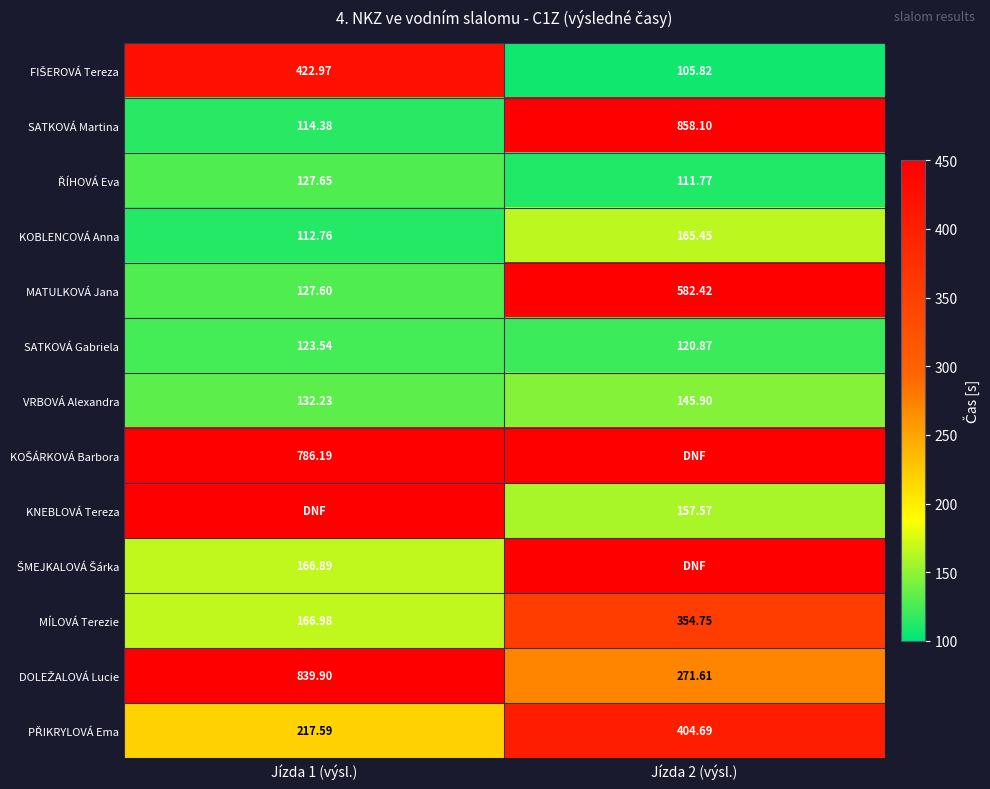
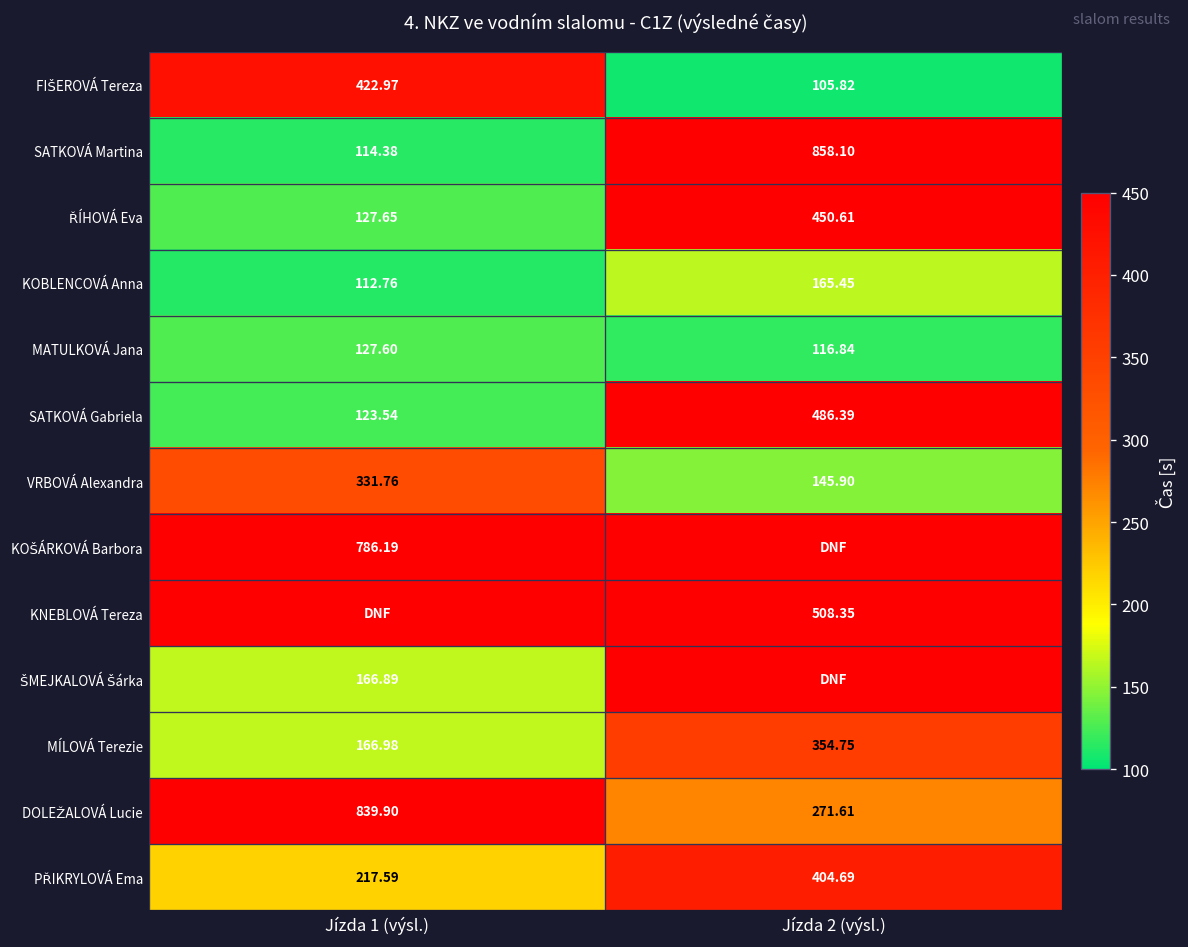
ŘÍHOVÁ Eva, Jízda 2 (výsl.): 111.77 -> 450.61
MATULKOVÁ Jana, Jízda 2 (výsl.): 582.42 -> 116.84
SATKOVÁ Gabriela, Jízda 2 (výsl.): 120.87 -> 486.39
VRBOVÁ Alexandra, Jízda 1 (výsl.): 132.23 -> 331.76
KNEBLOVÁ Tereza, Jízda 2 (výsl.): 157.57 -> 508.35
